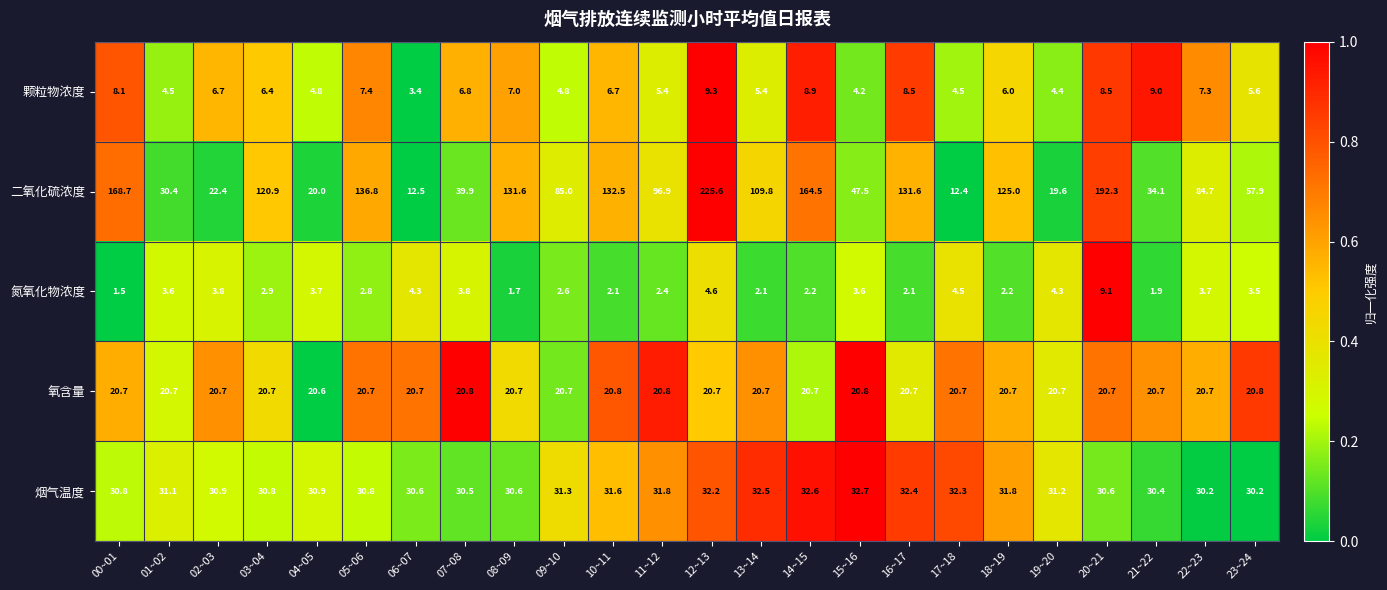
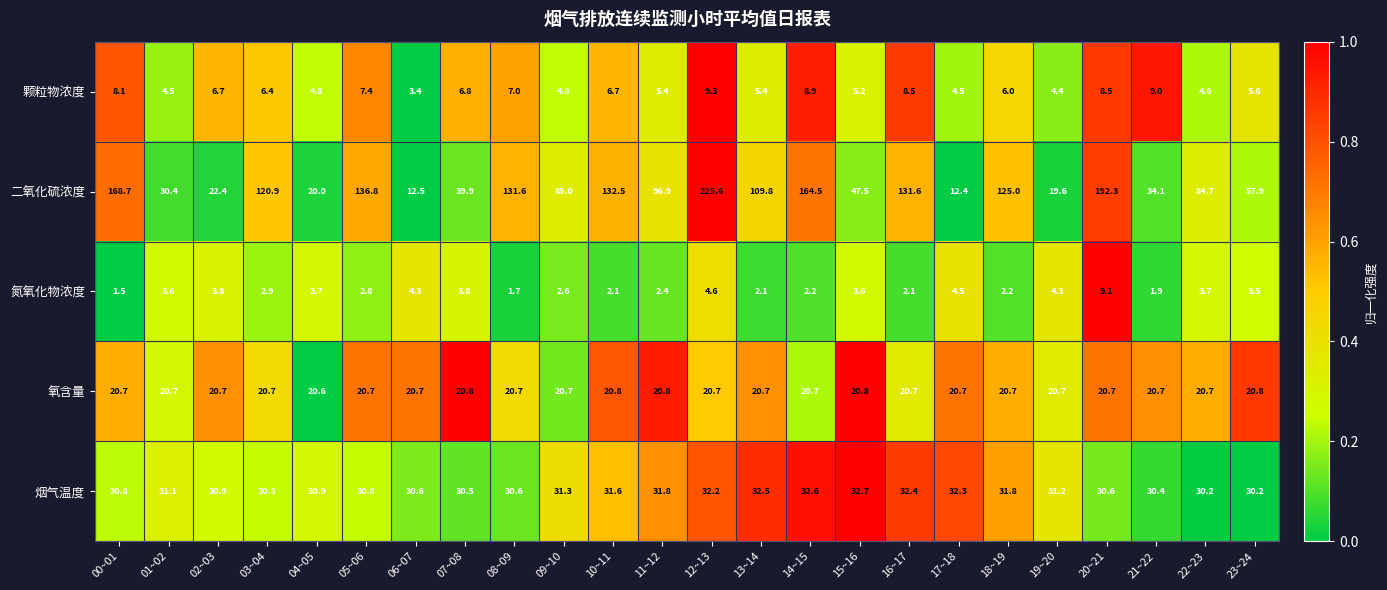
颗粒物浓度, 15~16: 4.2 -> 5.2
颗粒物浓度, 22~23: 7.3 -> 4.6
